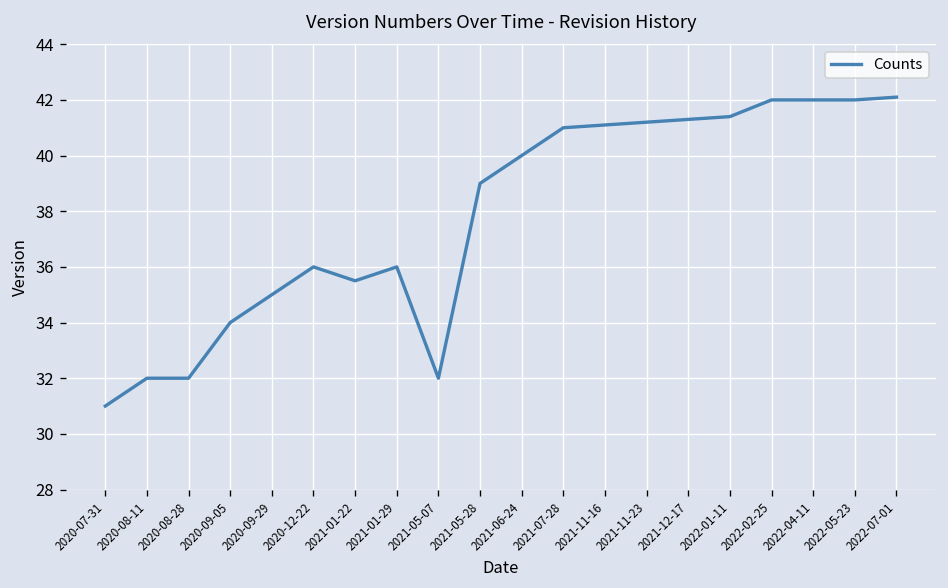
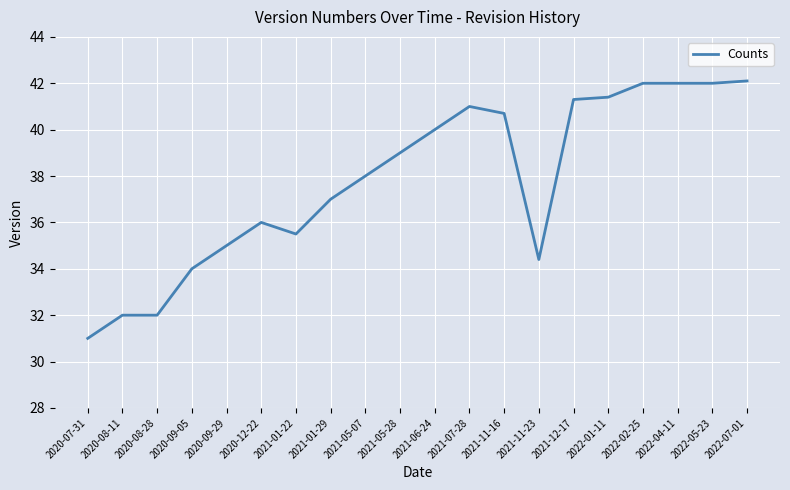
2021-01-29: 36 -> 37
2021-05-07: 32 -> 38
2021-11-16: 41.1 -> 40.7
2021-11-23: 41.2 -> 34.4
